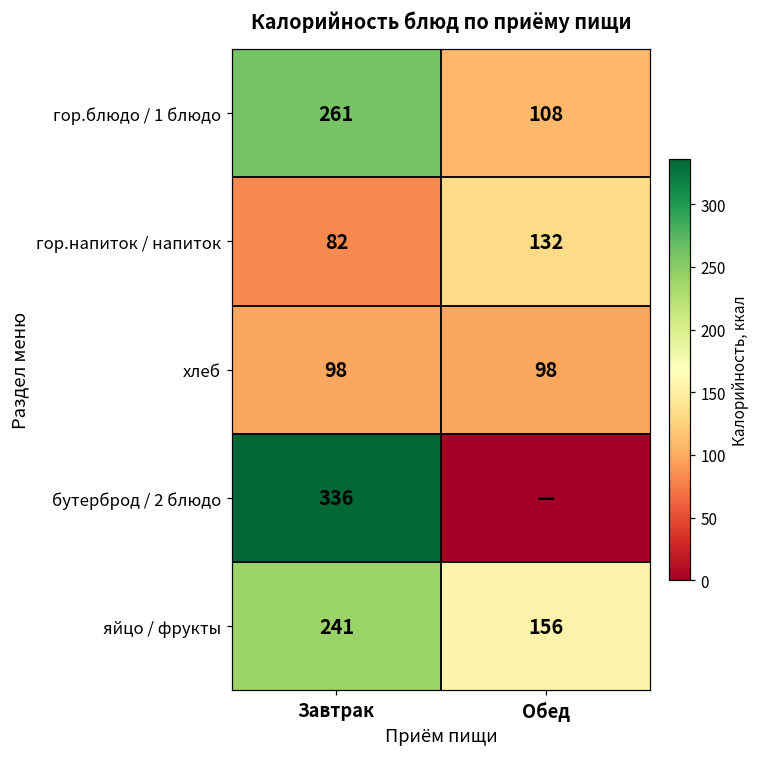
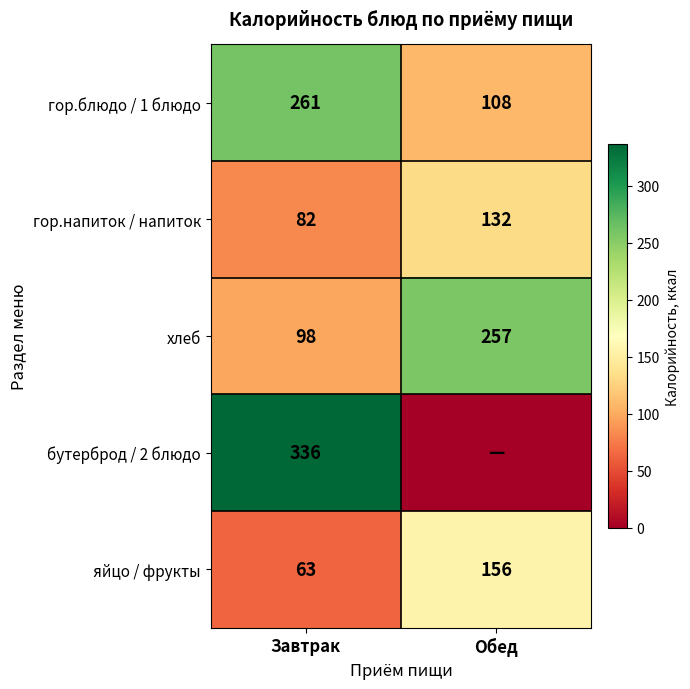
хлеб, Обед: 98 -> 257
яйцо / фрукты, Завтрак: 241 -> 63
